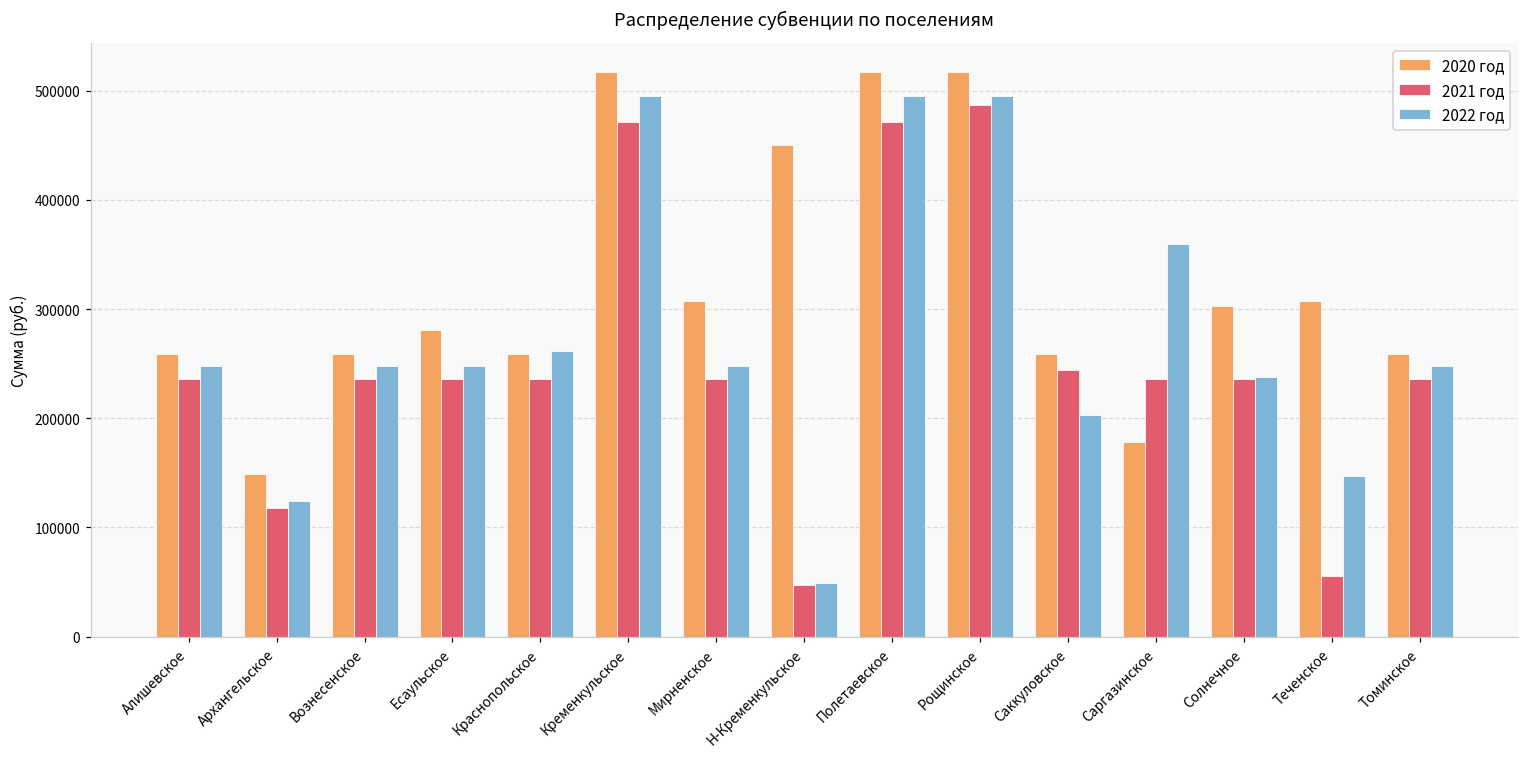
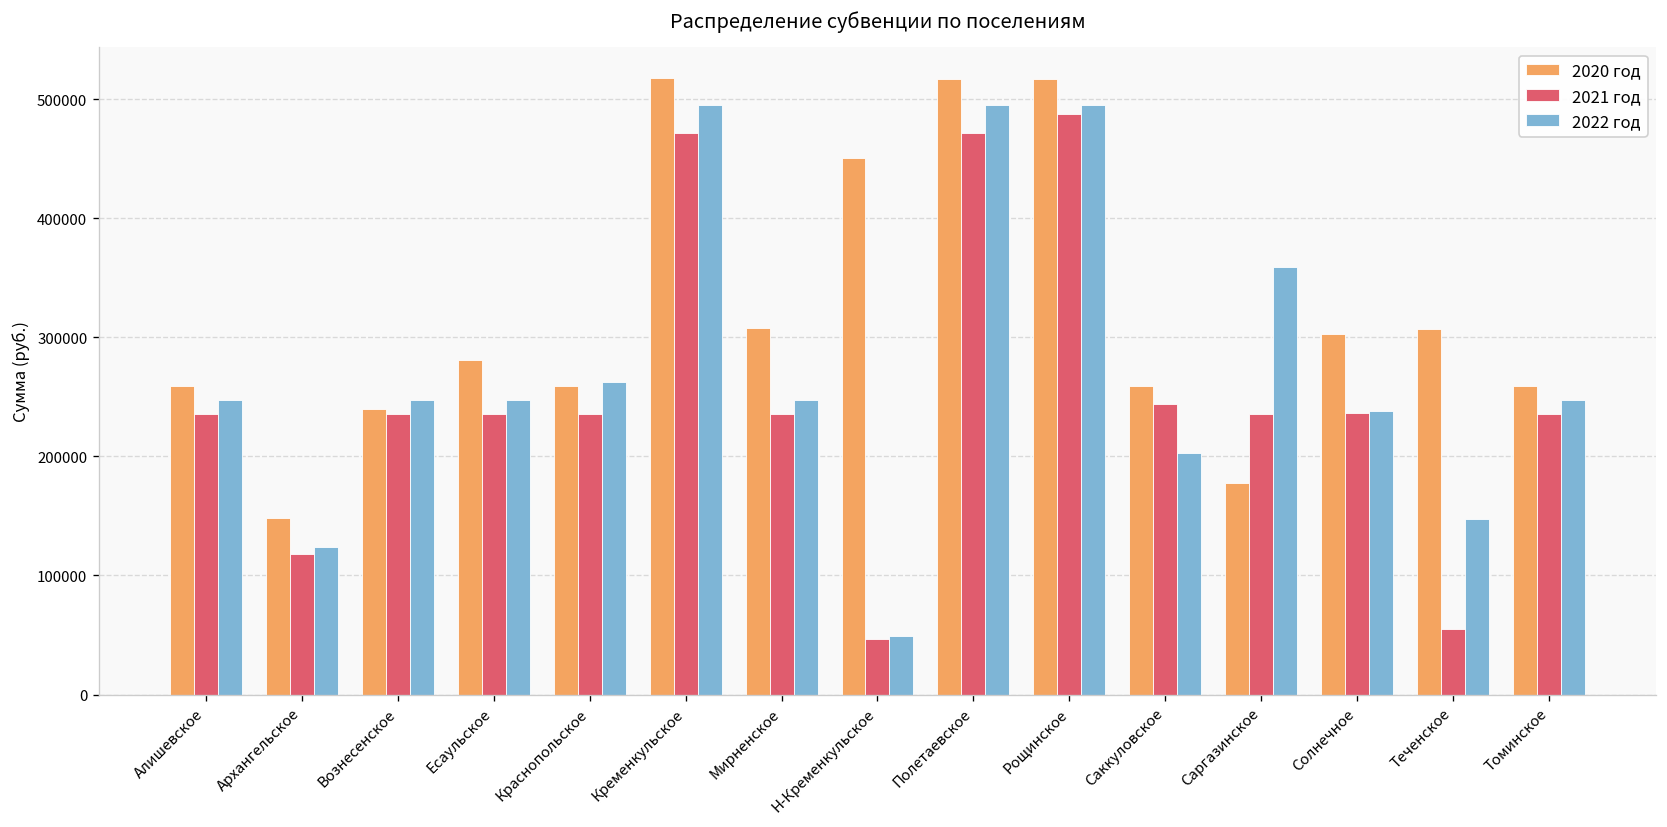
2020 год, Вознесенское: 260000 -> 240000
